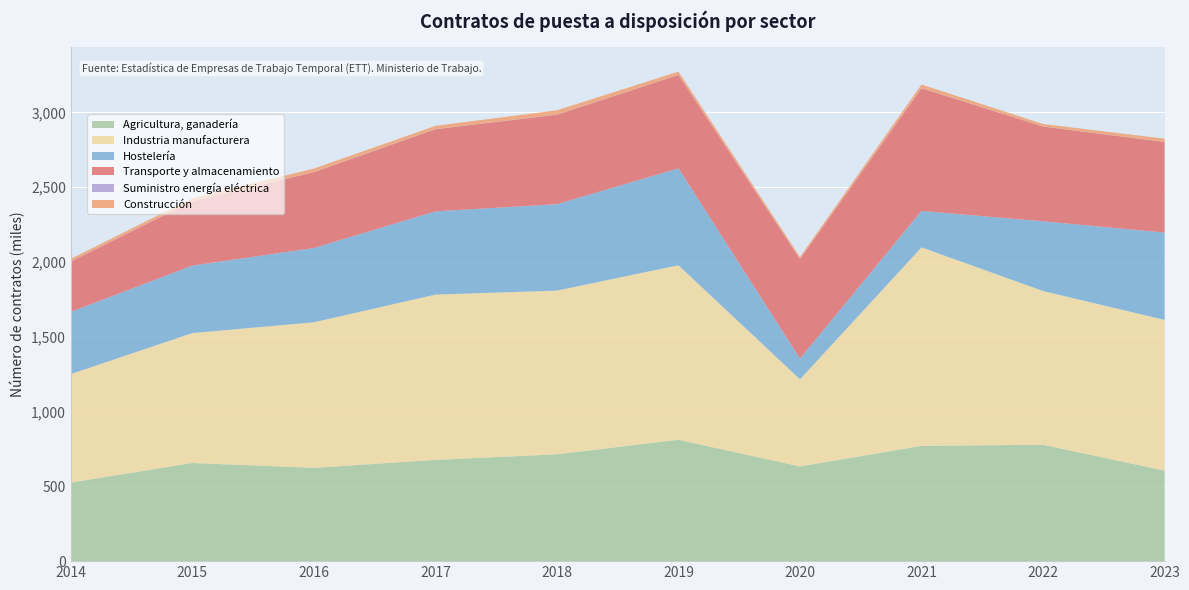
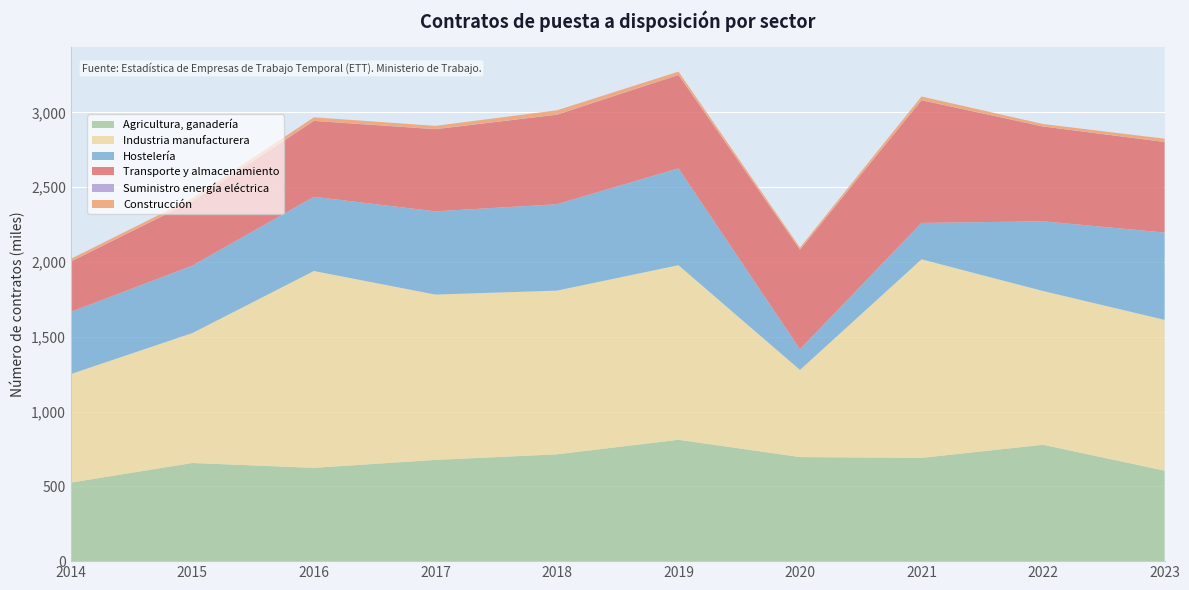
Industria manufacturera, 2016: 970 -> 1,320
Agricultura, ganadería, 2020: 630 -> 700
Agricultura, ganadería, 2021: 770 -> 690
